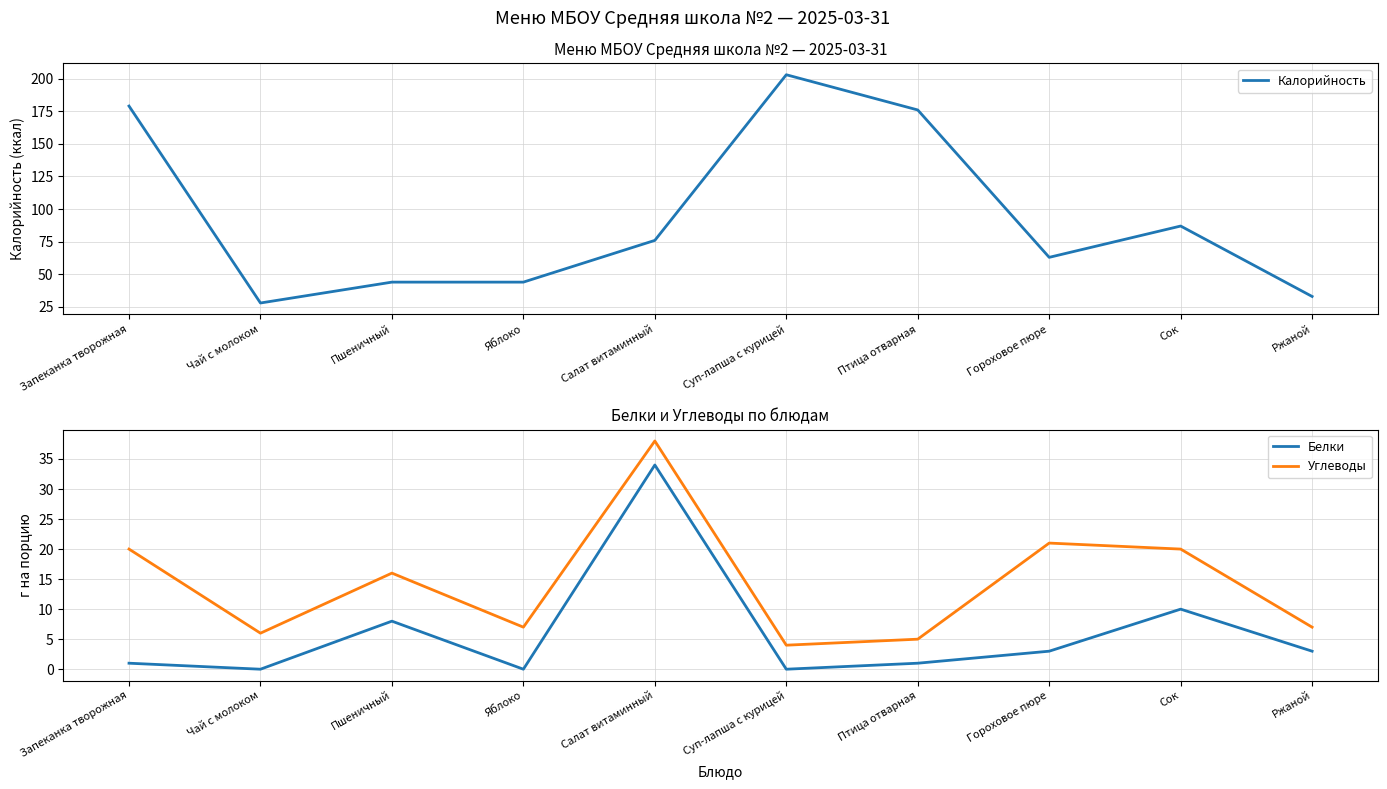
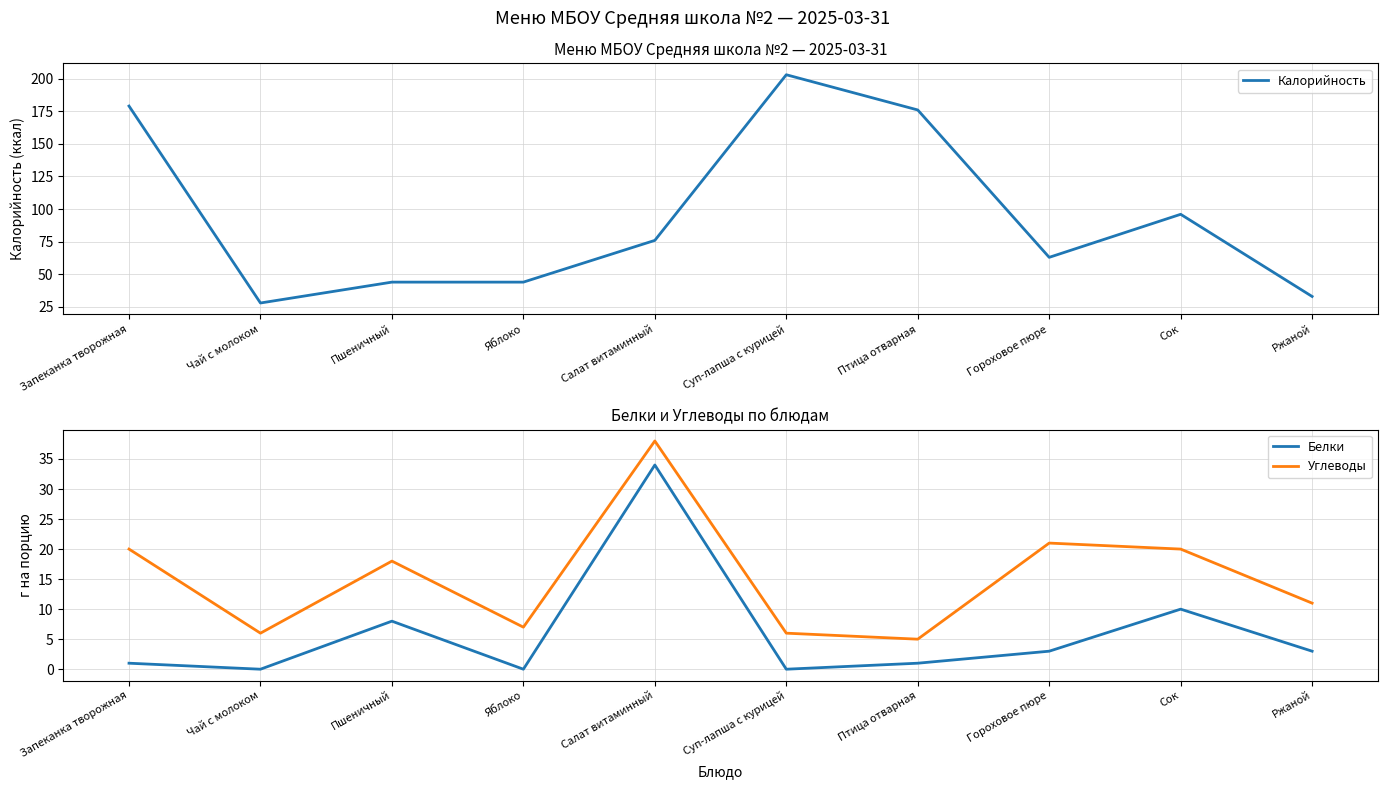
Меню МБОУ Средняя школа №2 — 2025-03-31, Сок: 87 -> 96
Белки и Углеводы по блюдам, Углеводы, Пшеничный: 16 -> 18
Белки и Углеводы по блюдам, Углеводы, Суп-лапша с курицей: 4 -> 6
Белки и Углеводы по блюдам, Углеводы, Ржаной: 7 -> 11
